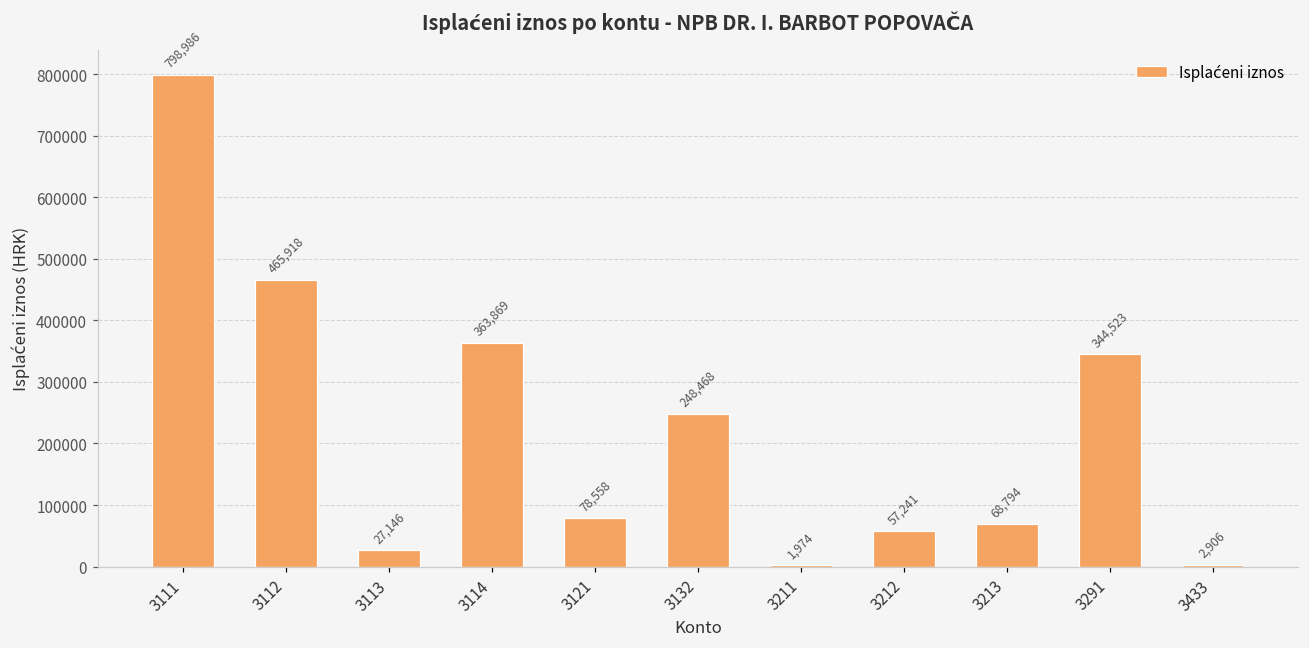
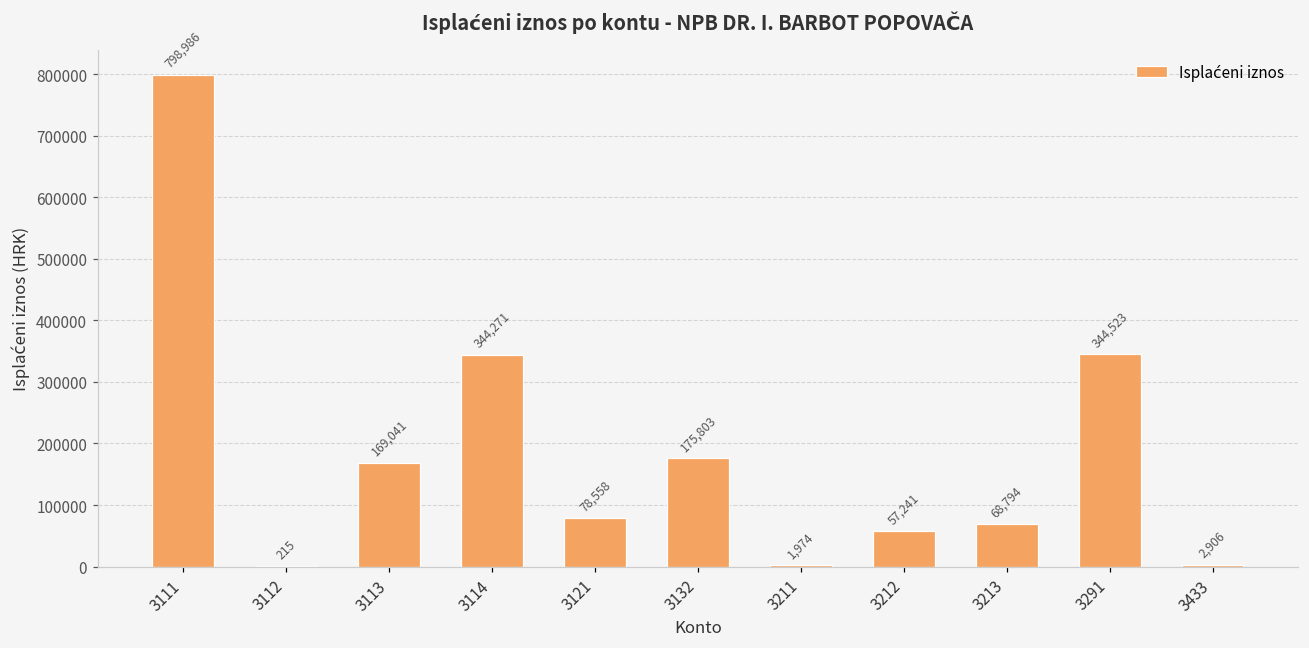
3112: 465,918 -> 215
3113: 27,146 -> 169,041
3114: 363,869 -> 344,271
3132: 248,468 -> 175,803
